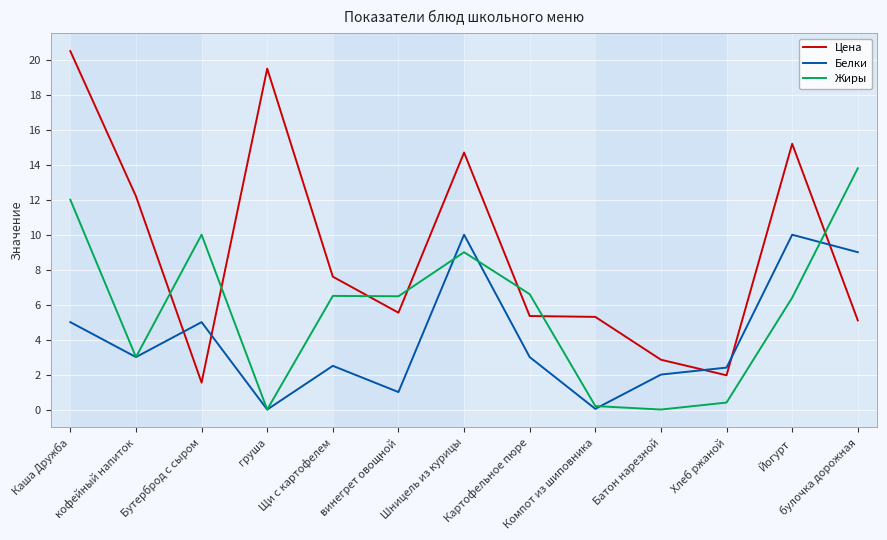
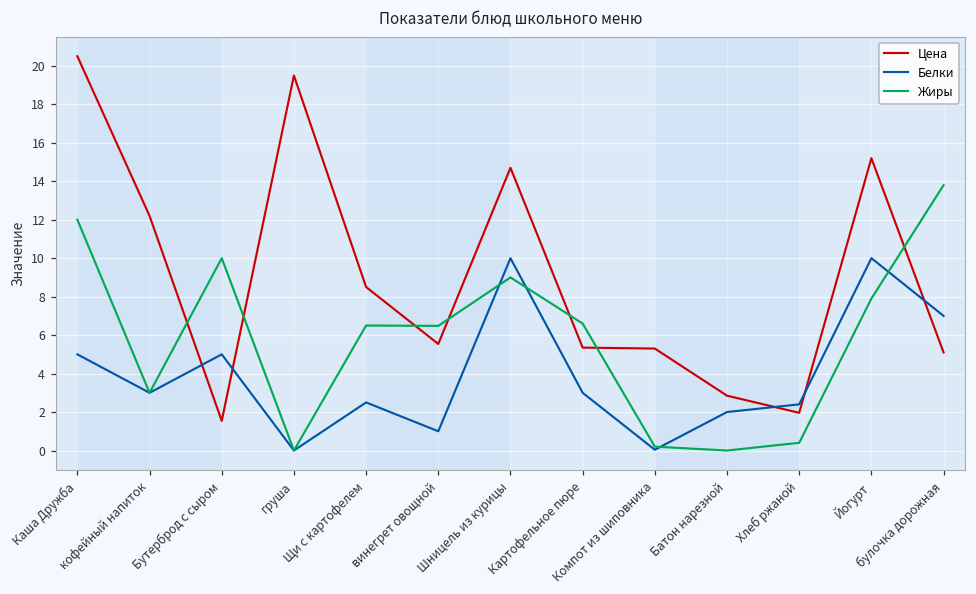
Цена, Щи с картофелем: 7.6 -> 8.5
Жиры, Йогурт: 6.4 -> 7.9
Белки, булочка дорожная: 9 -> 7
